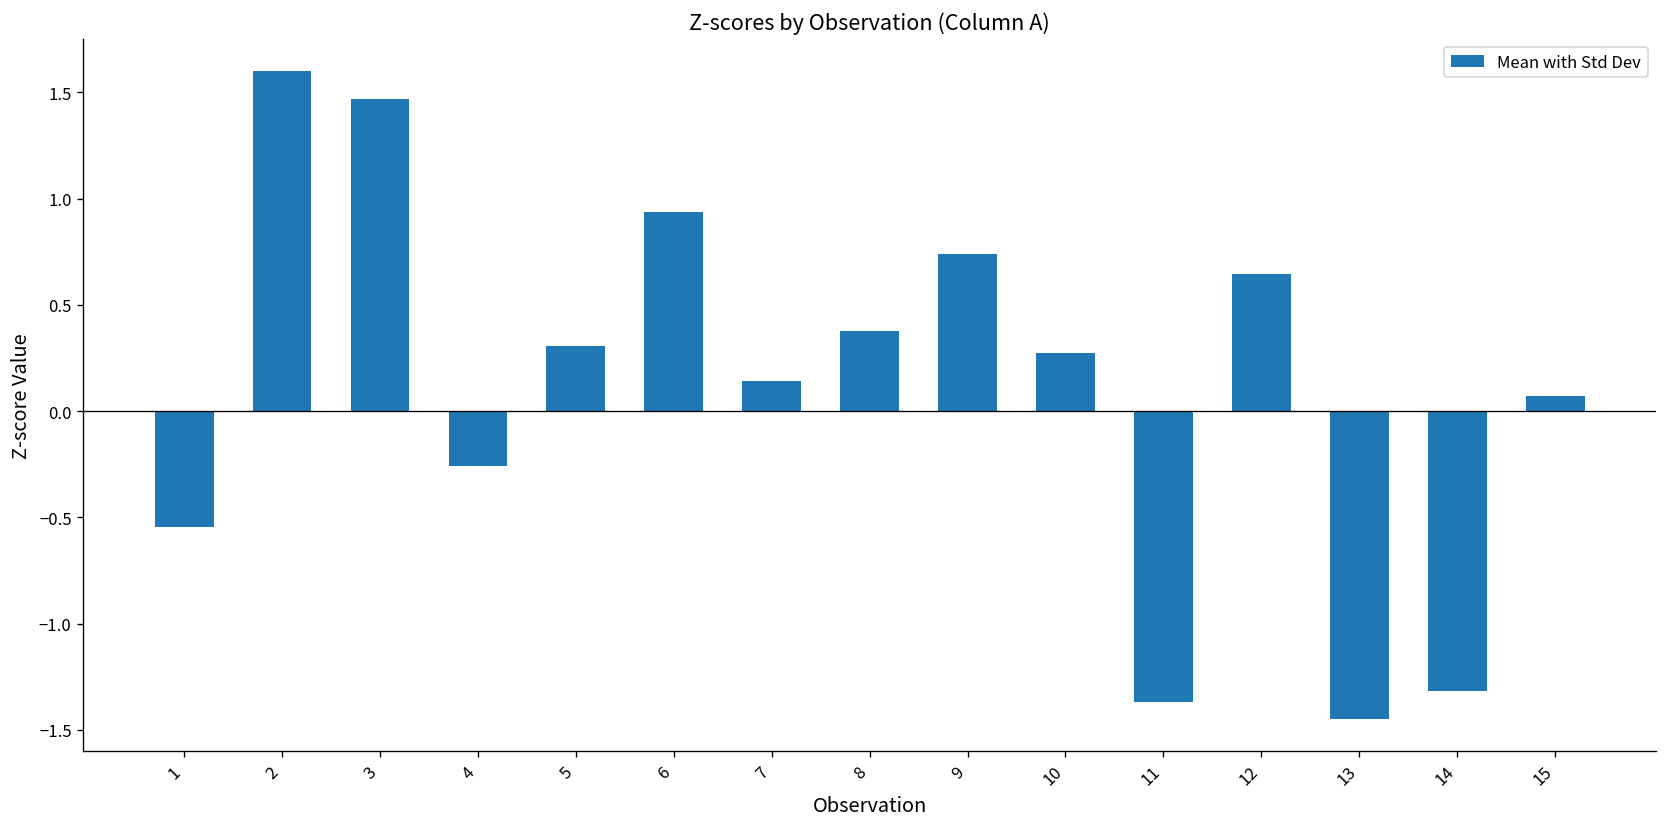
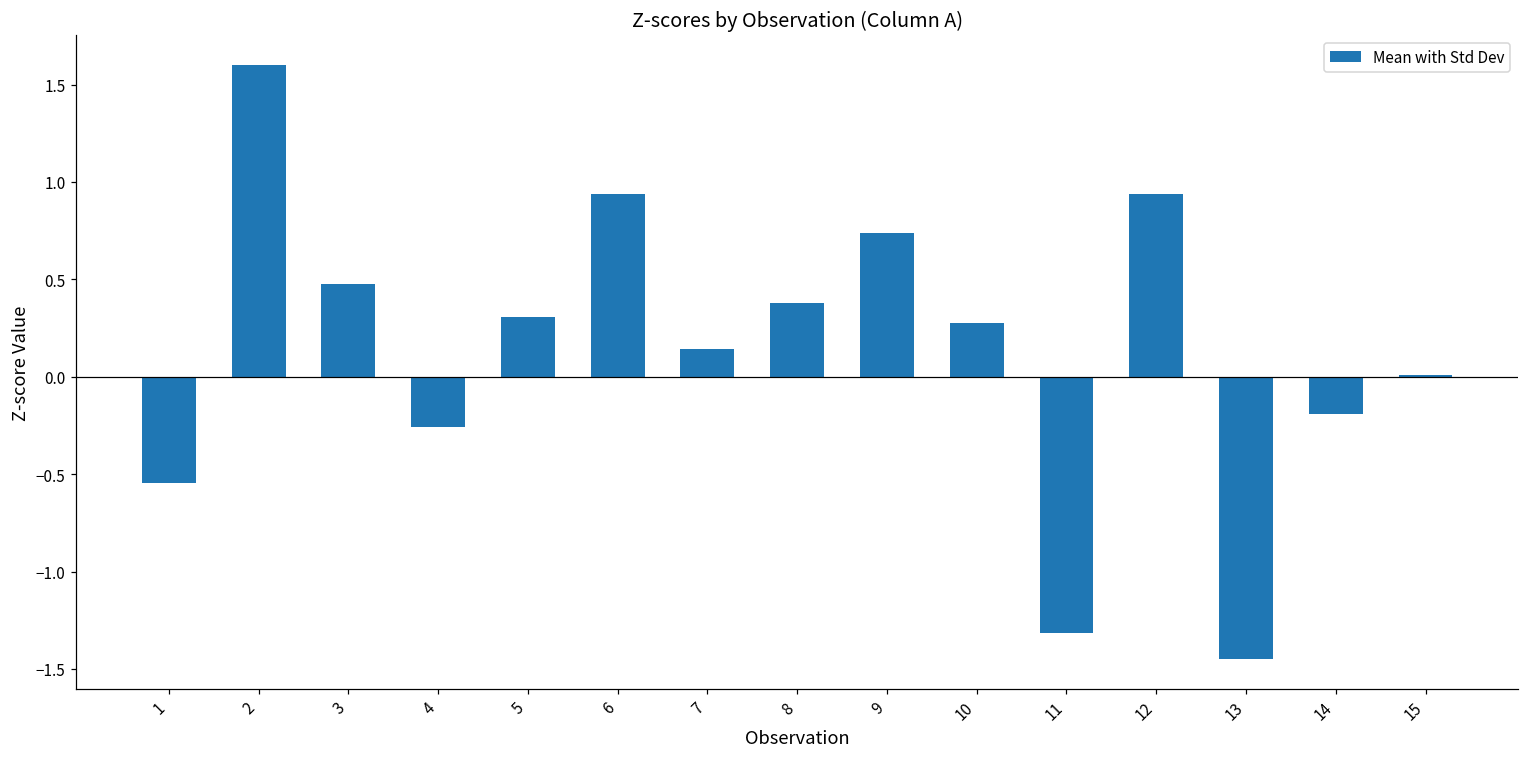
3: 1.47 -> 0.47
11: -1.37 -> -1.32
12: 0.65 -> 0.94
14: -1.32 -> -0.19
15: 0.07 -> 0.01
